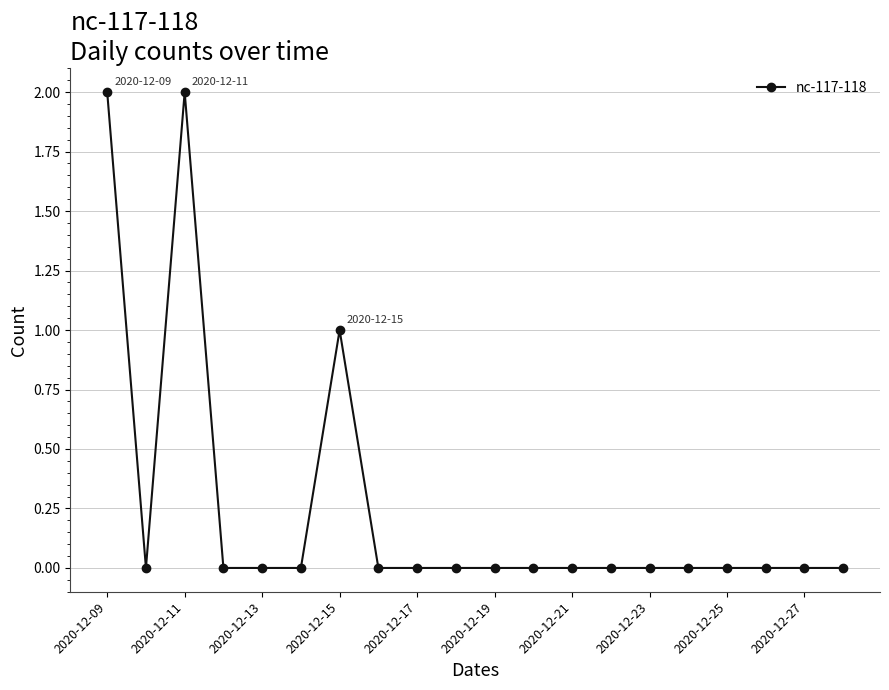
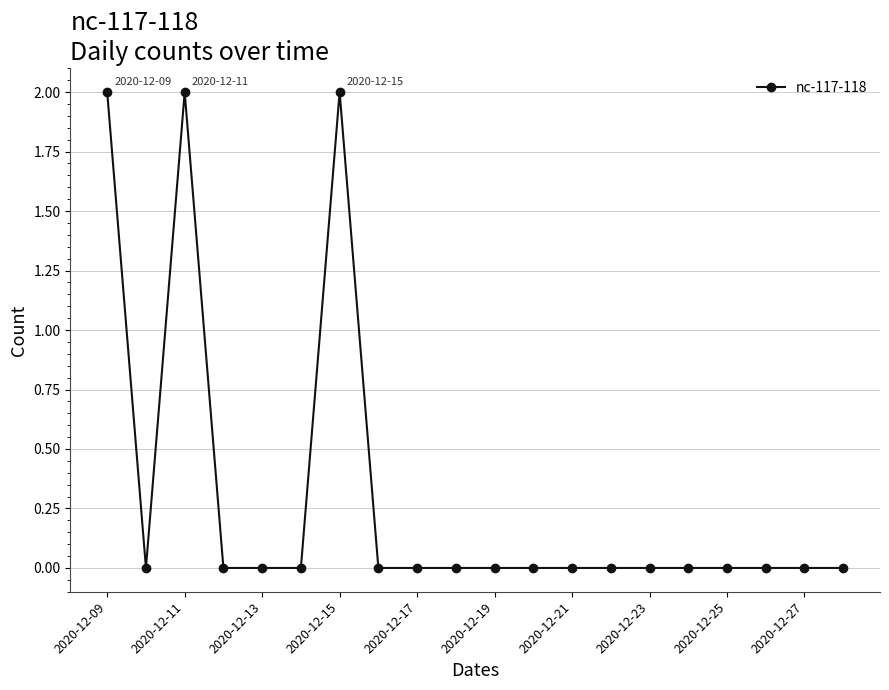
2020-12-15: 1 -> 2
